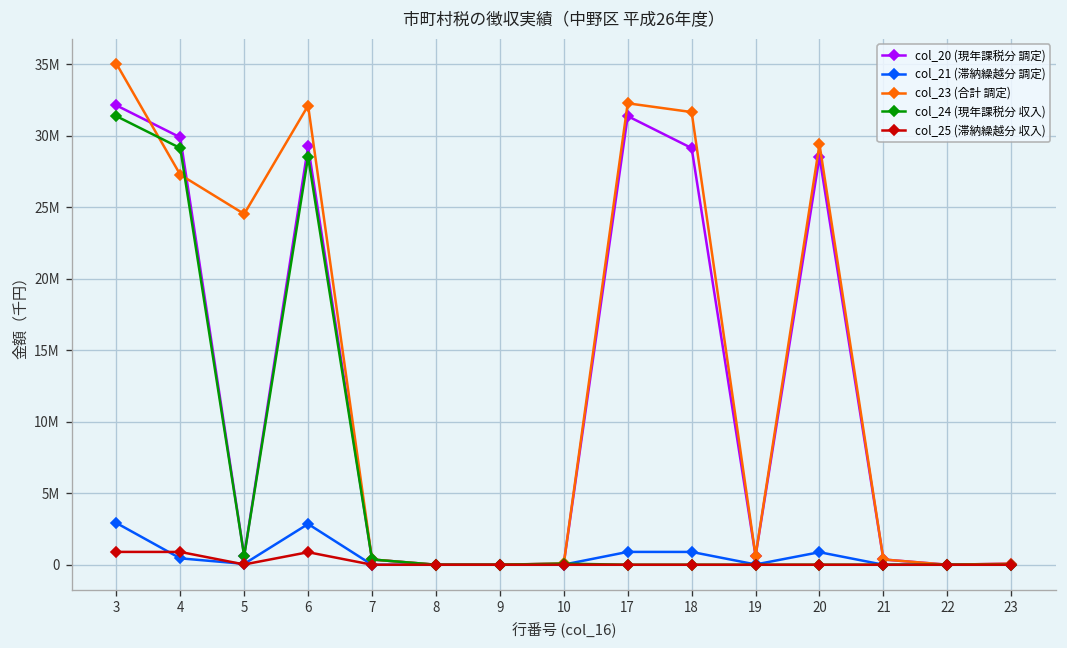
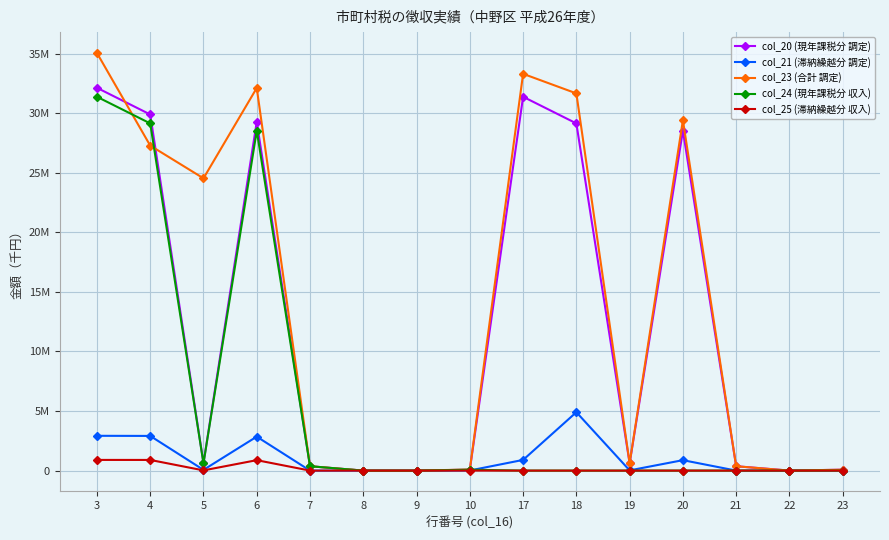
col_21 (滞納繰越分 調定), 4: 400000 -> 2900000
col_23 (合計 調定), 17: 32300000 -> 33300000
col_21 (滞納繰越分 調定), 18: 900000 -> 4900000
